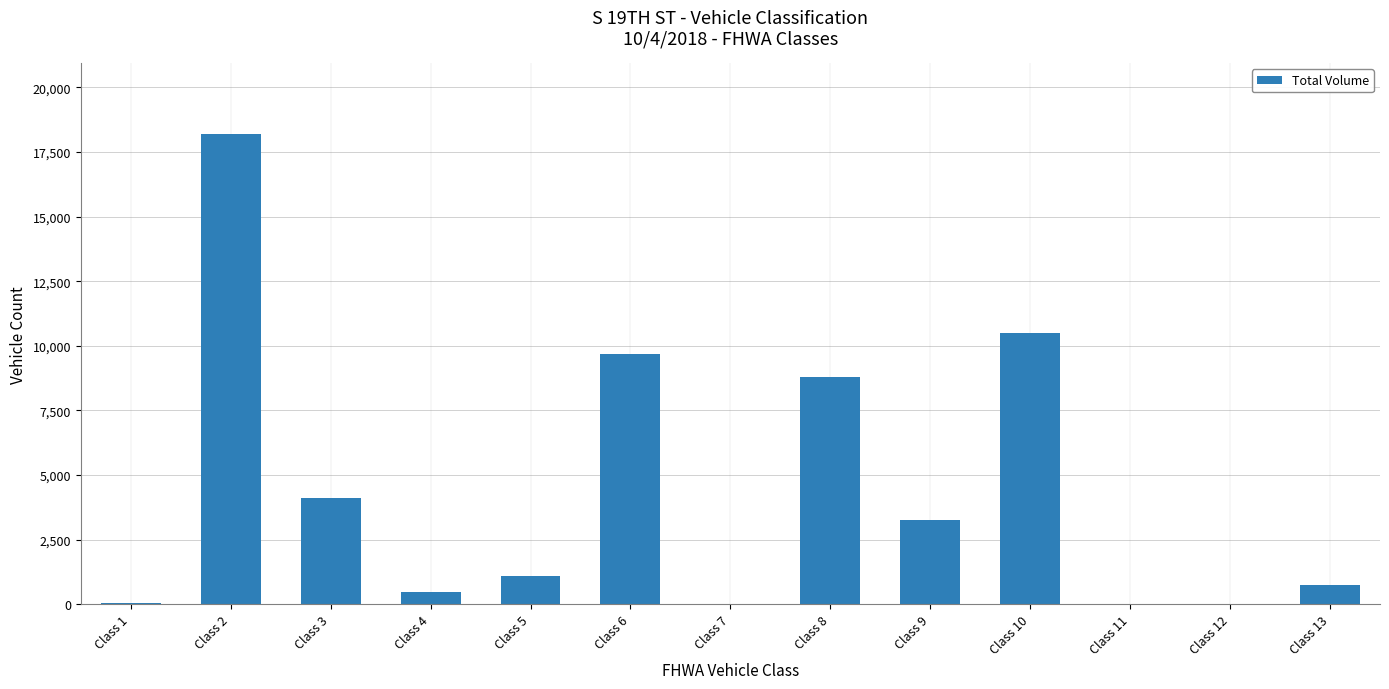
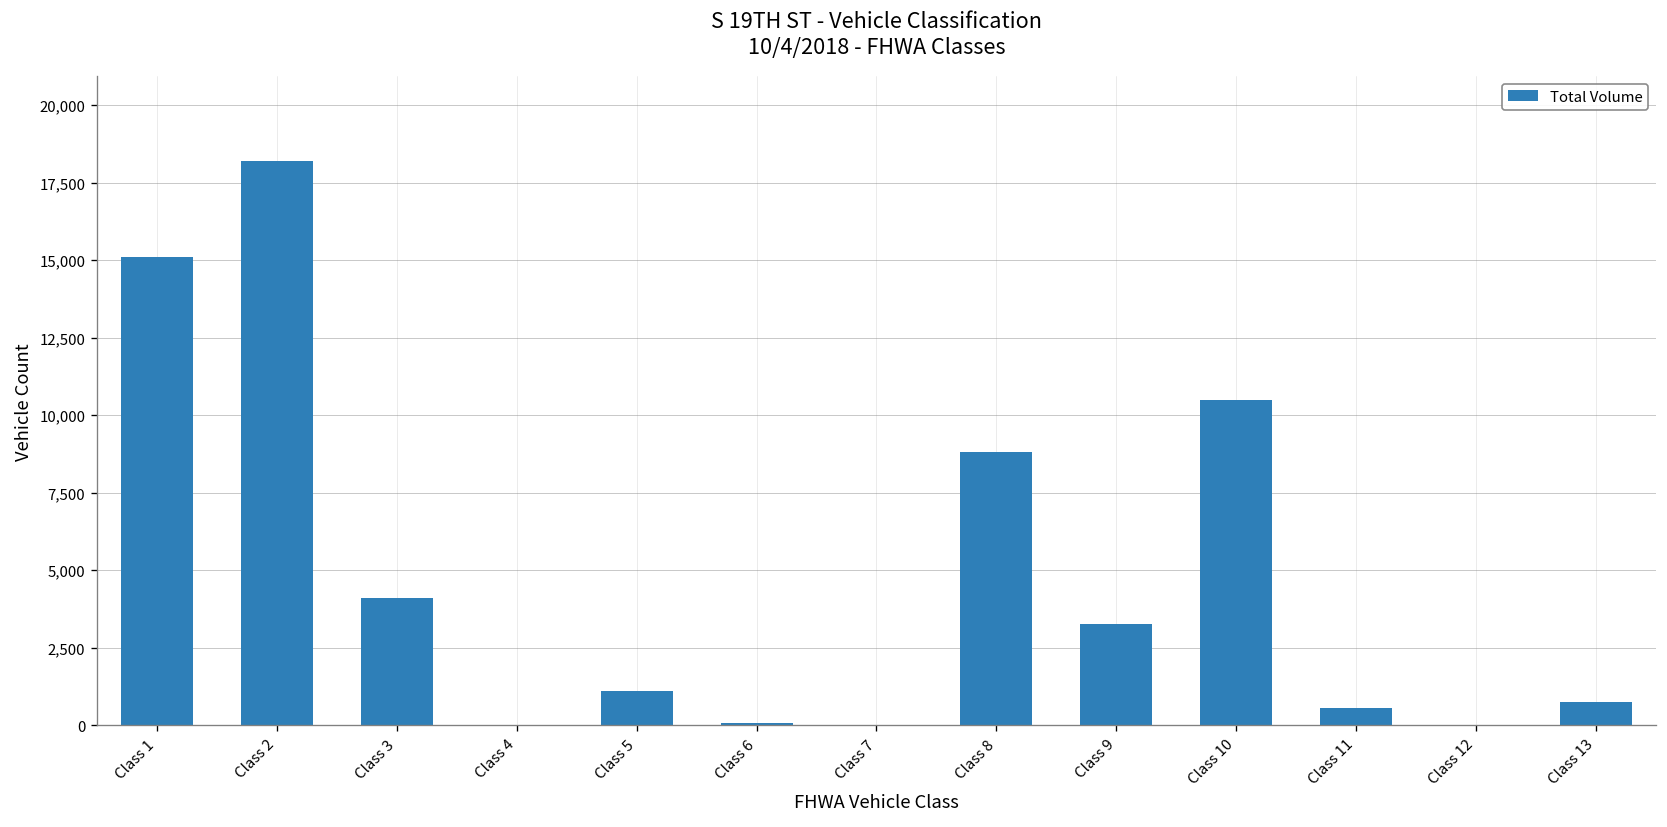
Class 1: 0 -> 15,100
Class 4: 500 -> 0
Class 6: 9,700 -> 100
Class 11: 0 -> 600
